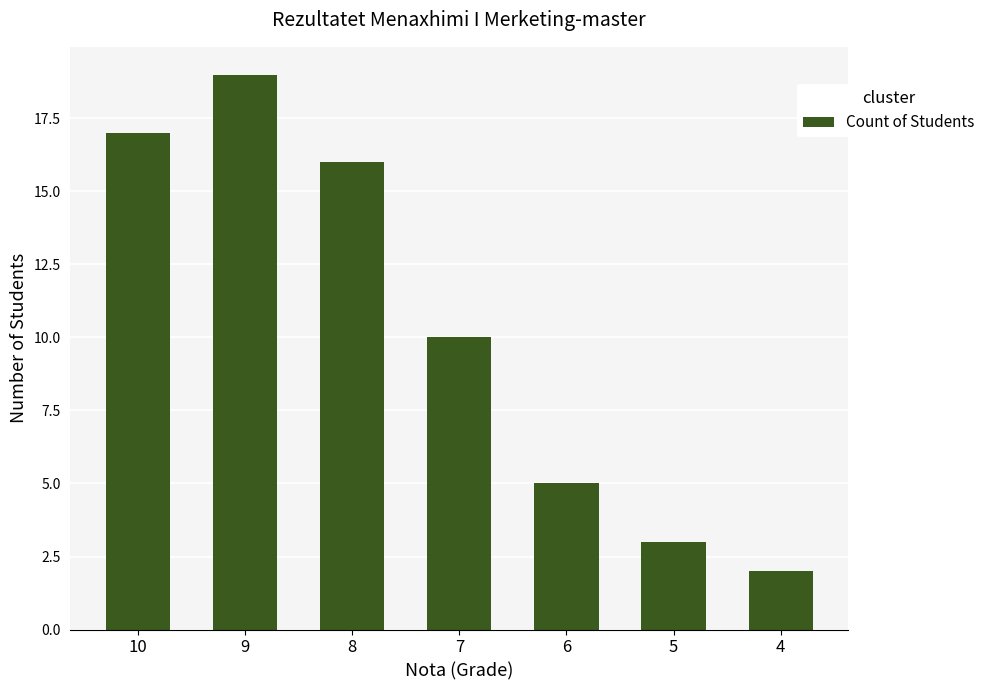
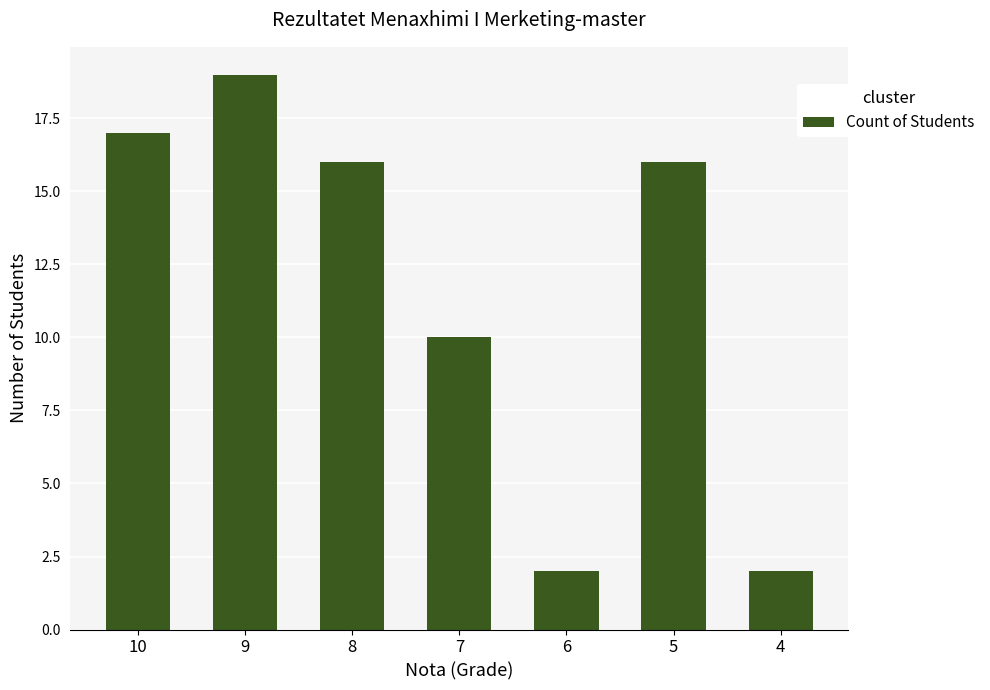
6: 5 -> 2
5: 3 -> 16
